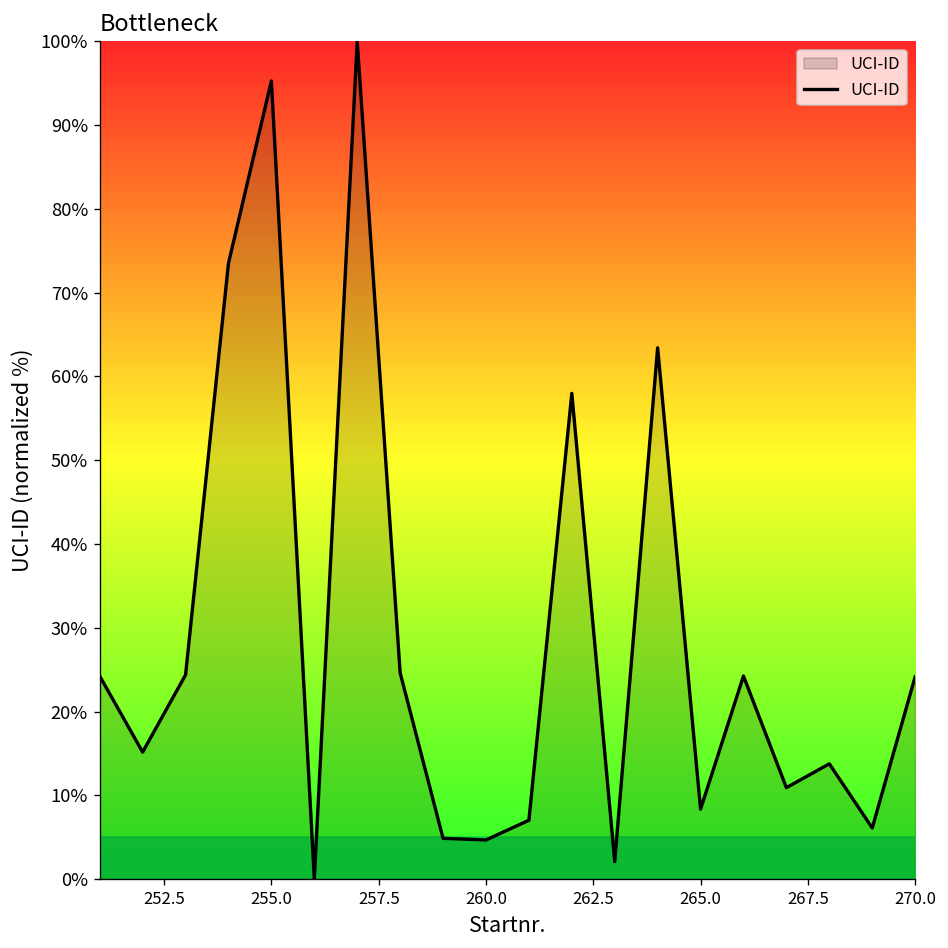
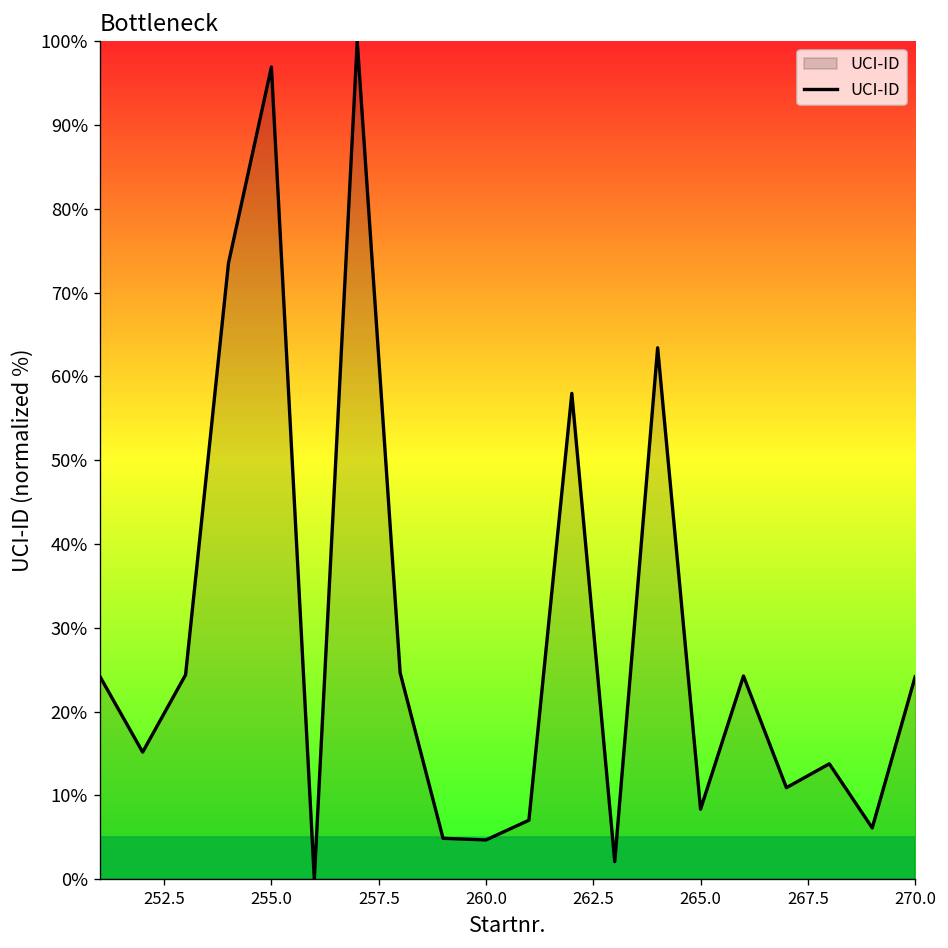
255.0: 95% -> 97%
